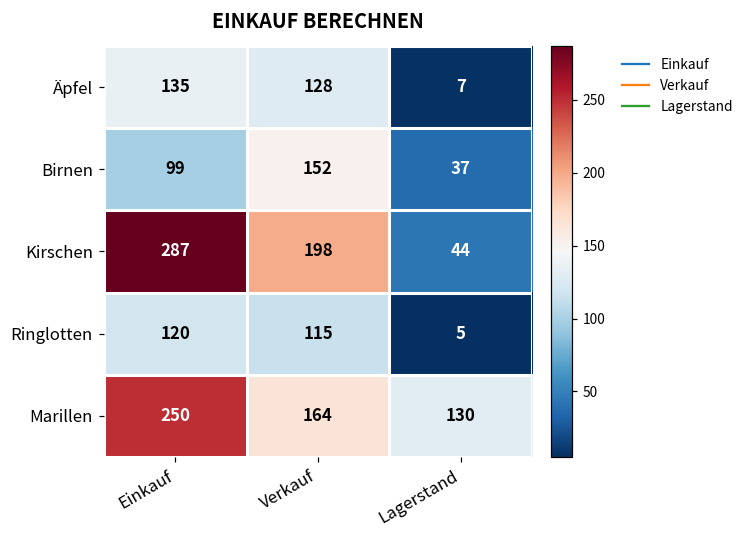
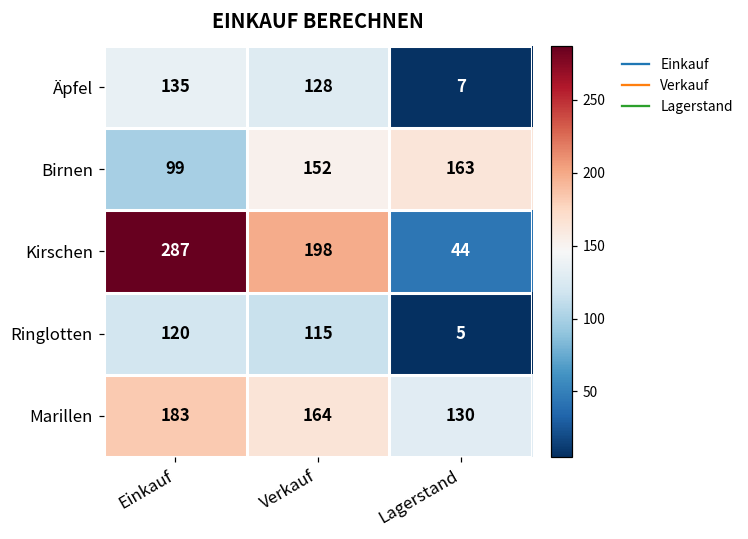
Birnen, Lagerstand: 37 -> 163
Marillen, Einkauf: 250 -> 183
